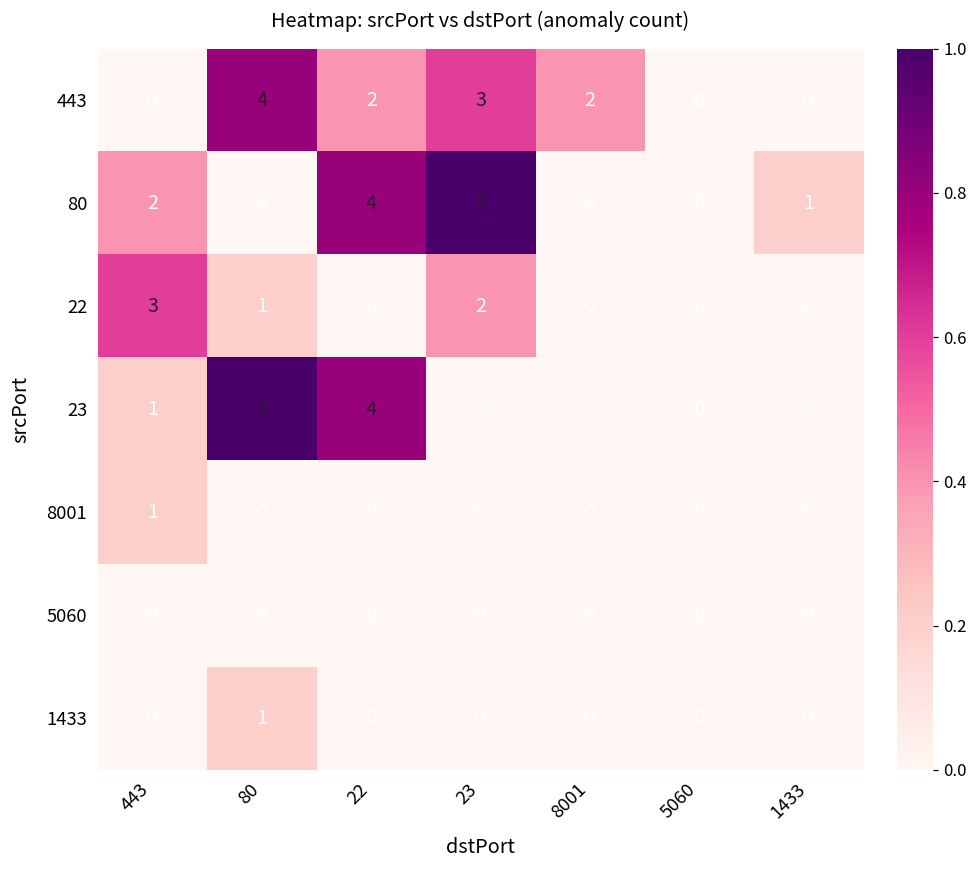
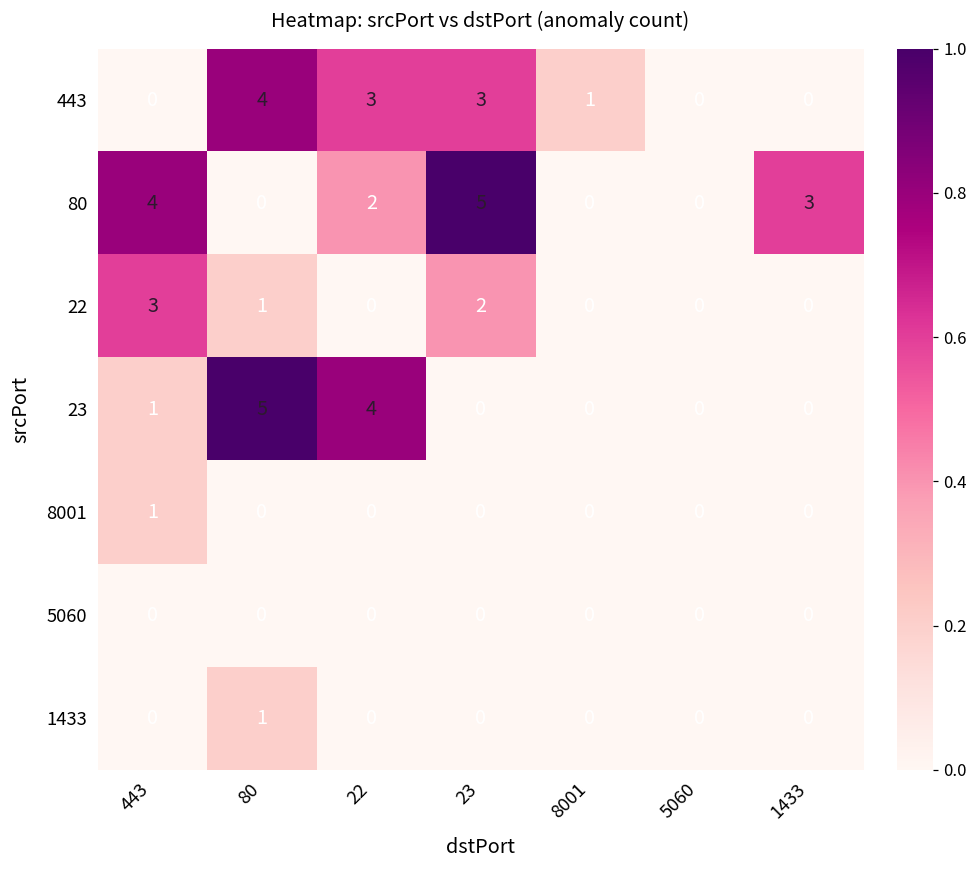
443, 22: 2 -> 3
443, 8001: 2 -> 1
80, 443: 2 -> 4
80, 22: 4 -> 2
80, 1433: 1 -> 3
